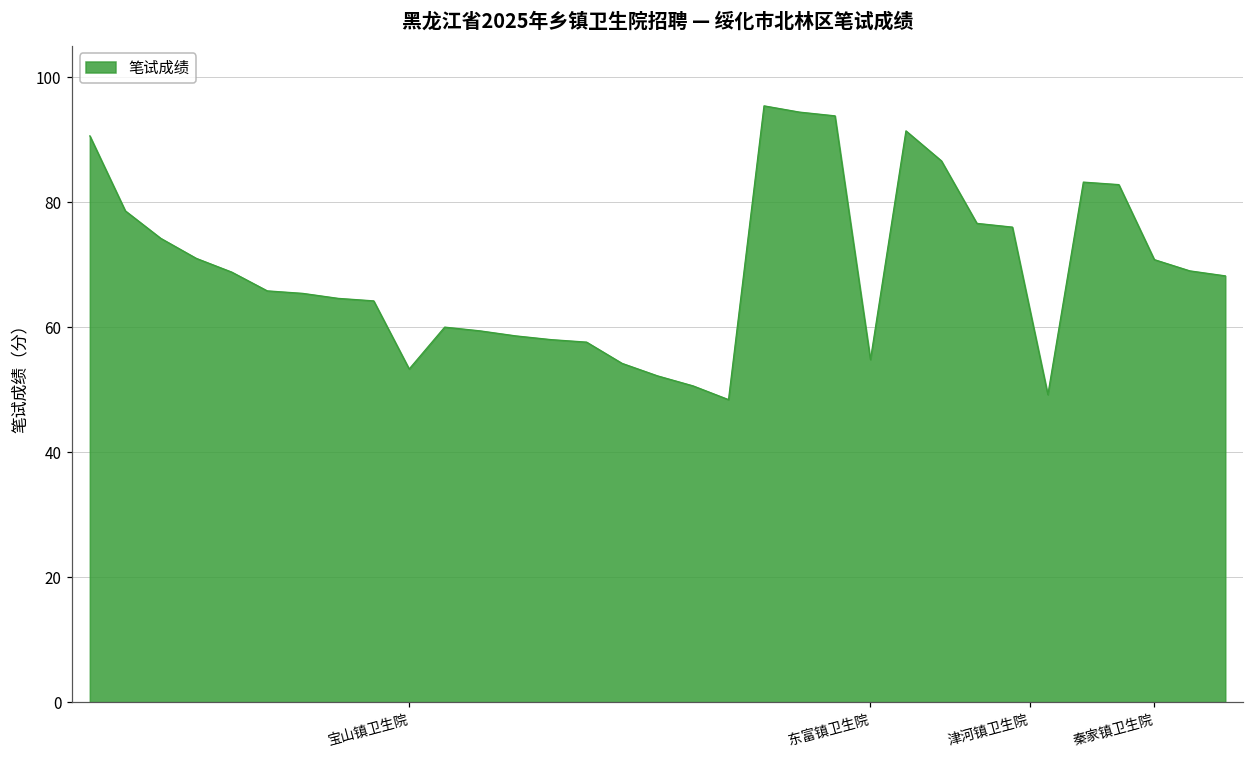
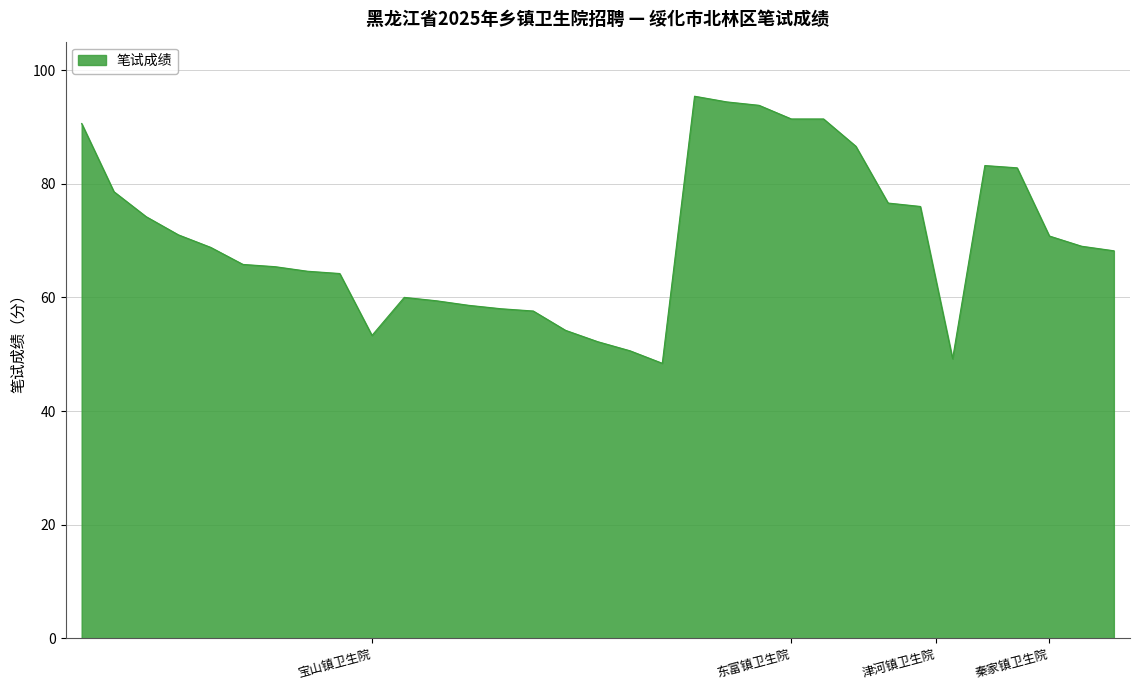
东富镇卫生院: 55 -> 91
